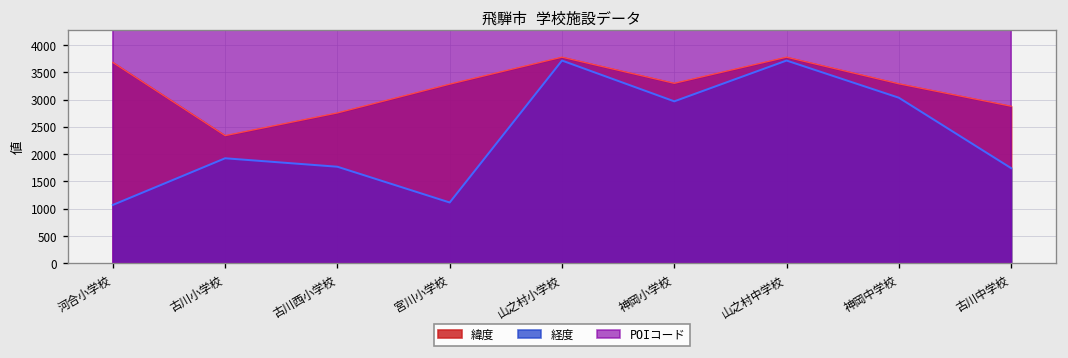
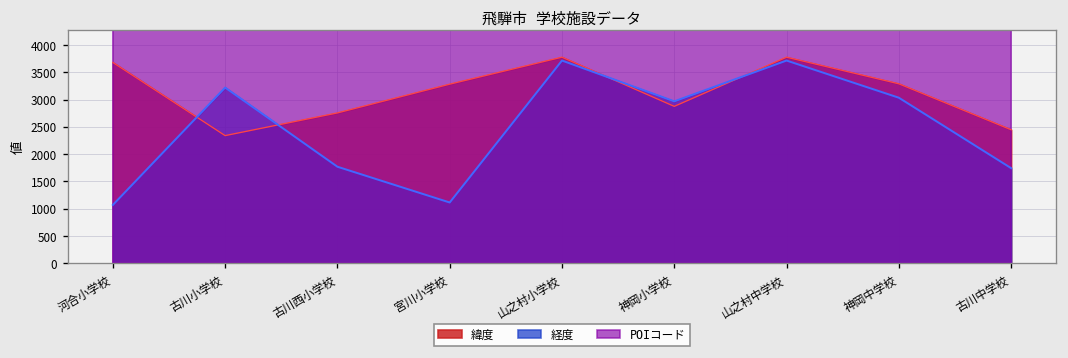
経度, 古川小学校: 1900 -> 3200
緯度, 神岡小学校: 3300 -> 2900
緯度, 古川中学校: 2900 -> 2400
